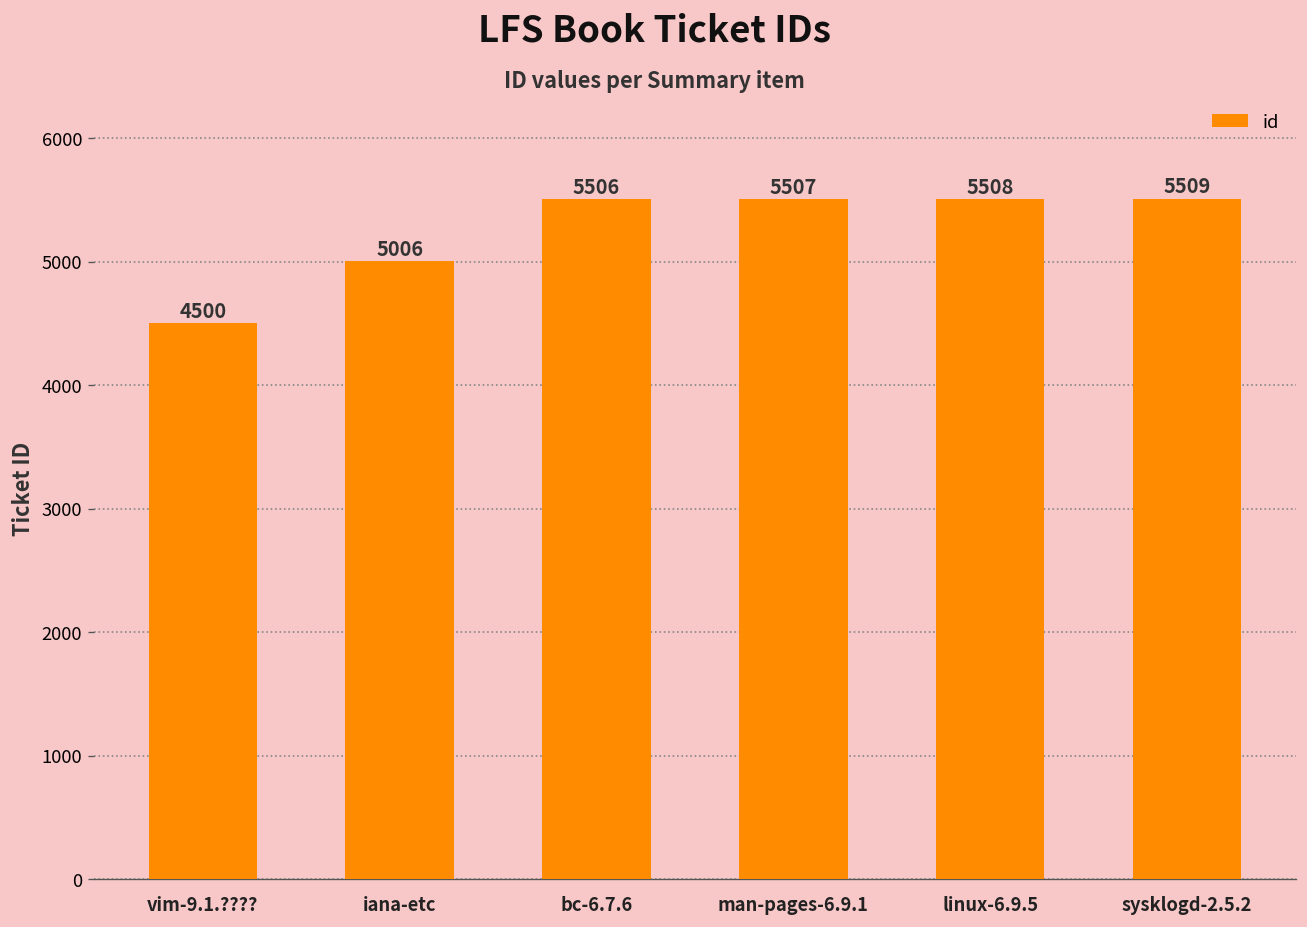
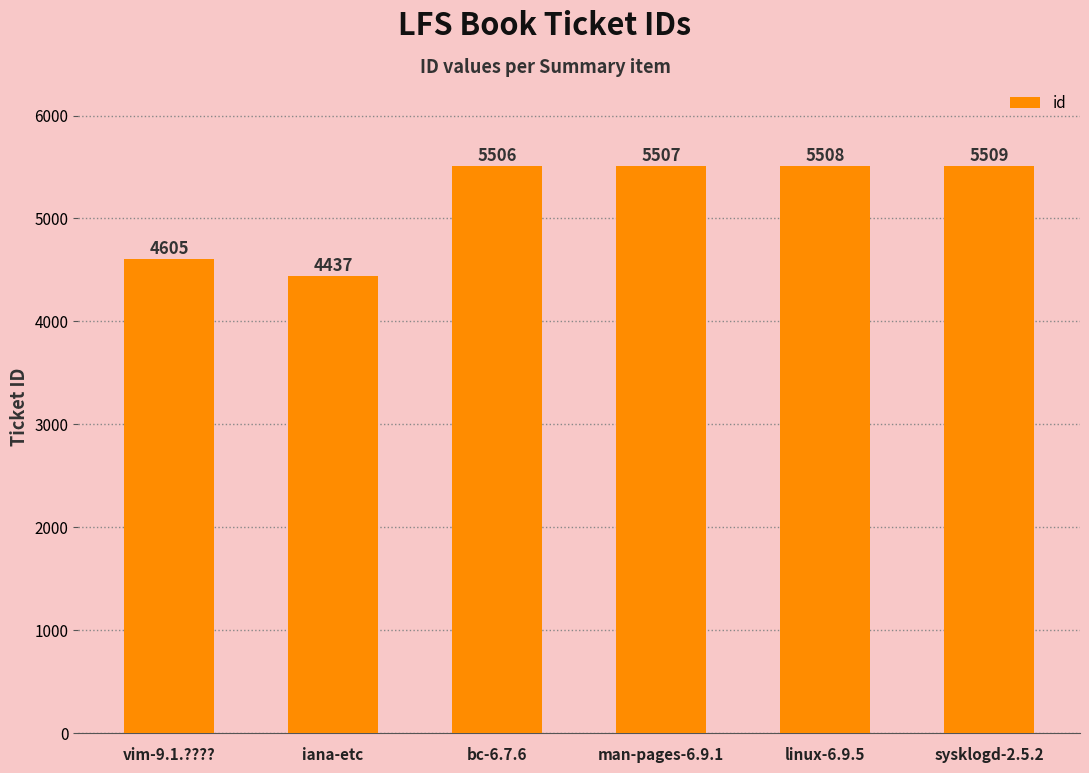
vim-9.1.????: 4500 -> 4605
iana-etc: 5006 -> 4437
